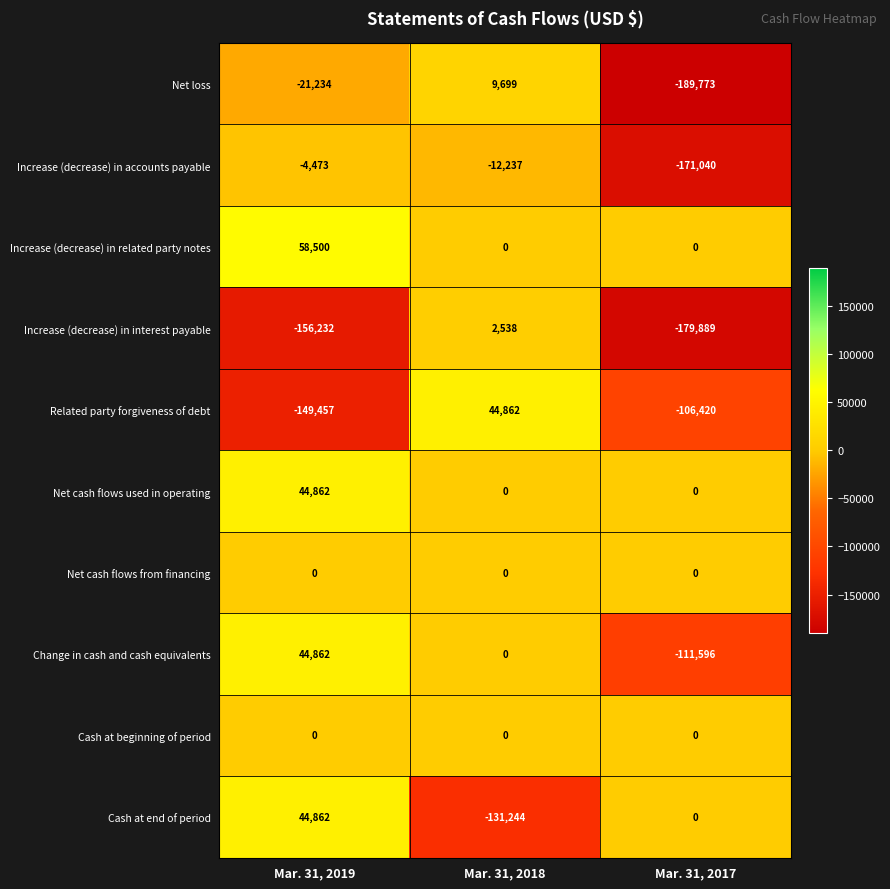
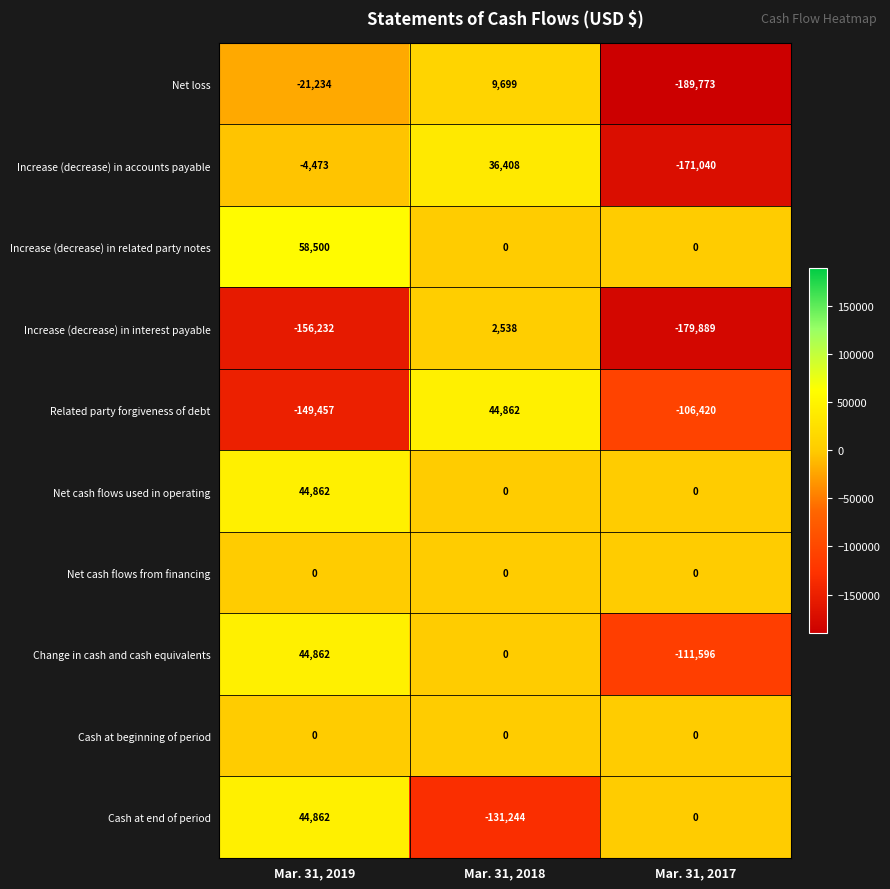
Increase (decrease) in accounts payable, Mar. 31, 2018: -12,237 -> 36,408
